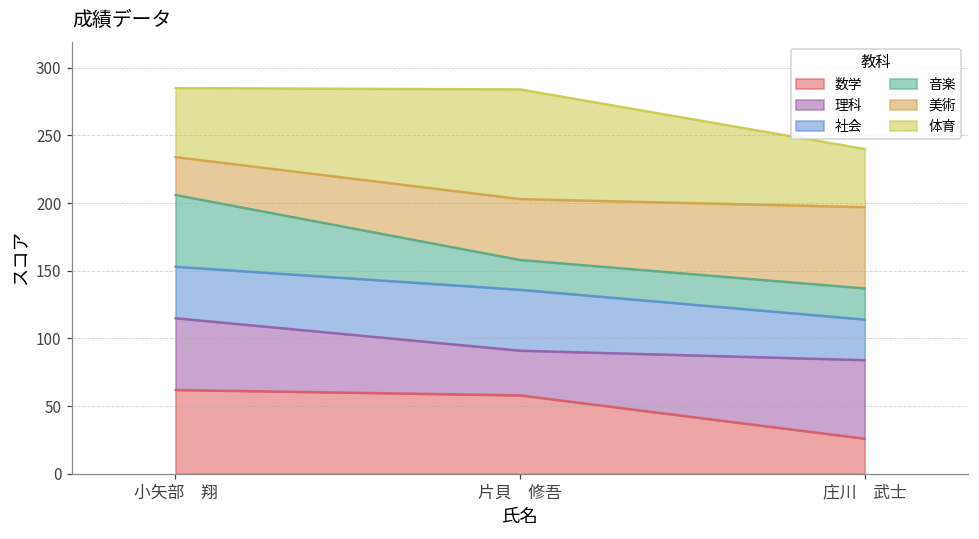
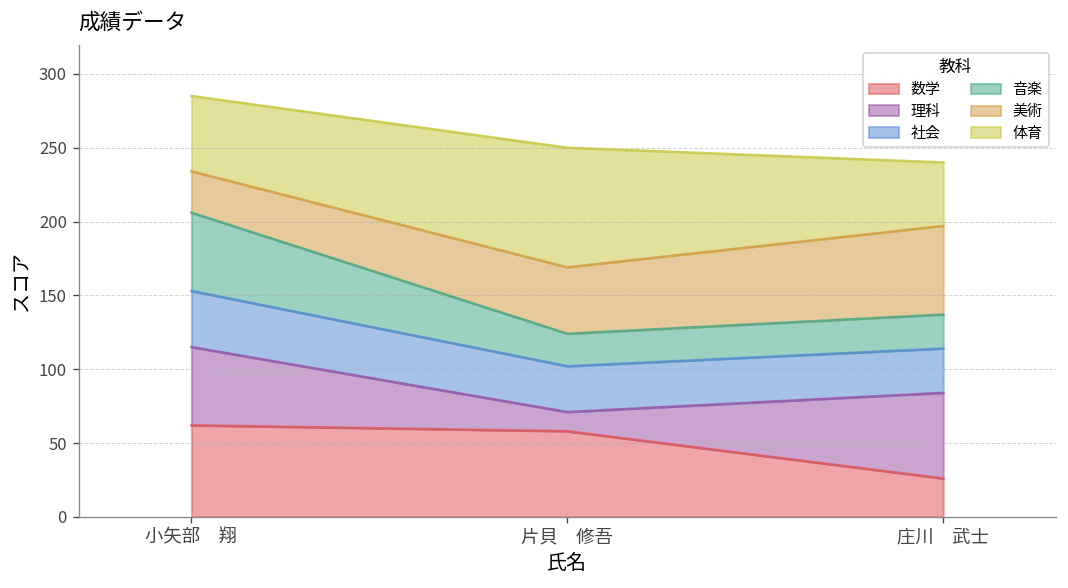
理科, 片貝 修吾: 33 -> 13
社会, 片貝 修吾: 45 -> 31
